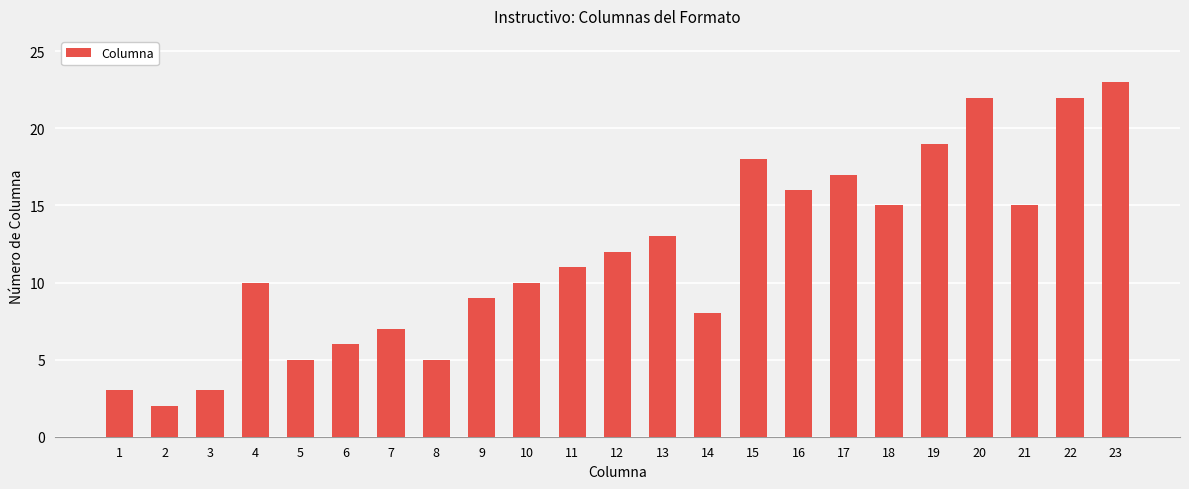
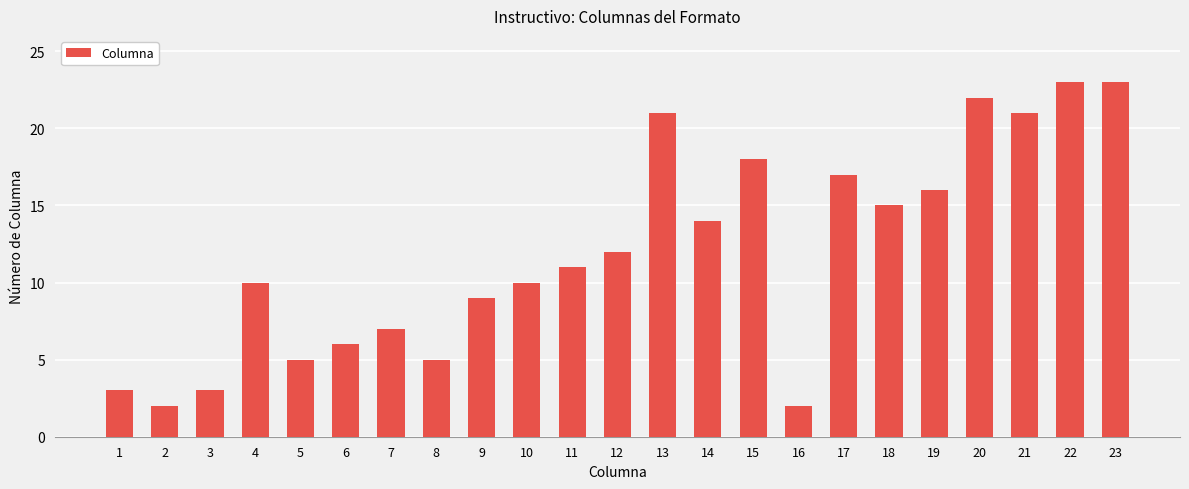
13: 13 -> 21
14: 8 -> 14
16: 16 -> 2
19: 19 -> 16
21: 15 -> 21
22: 22 -> 23
